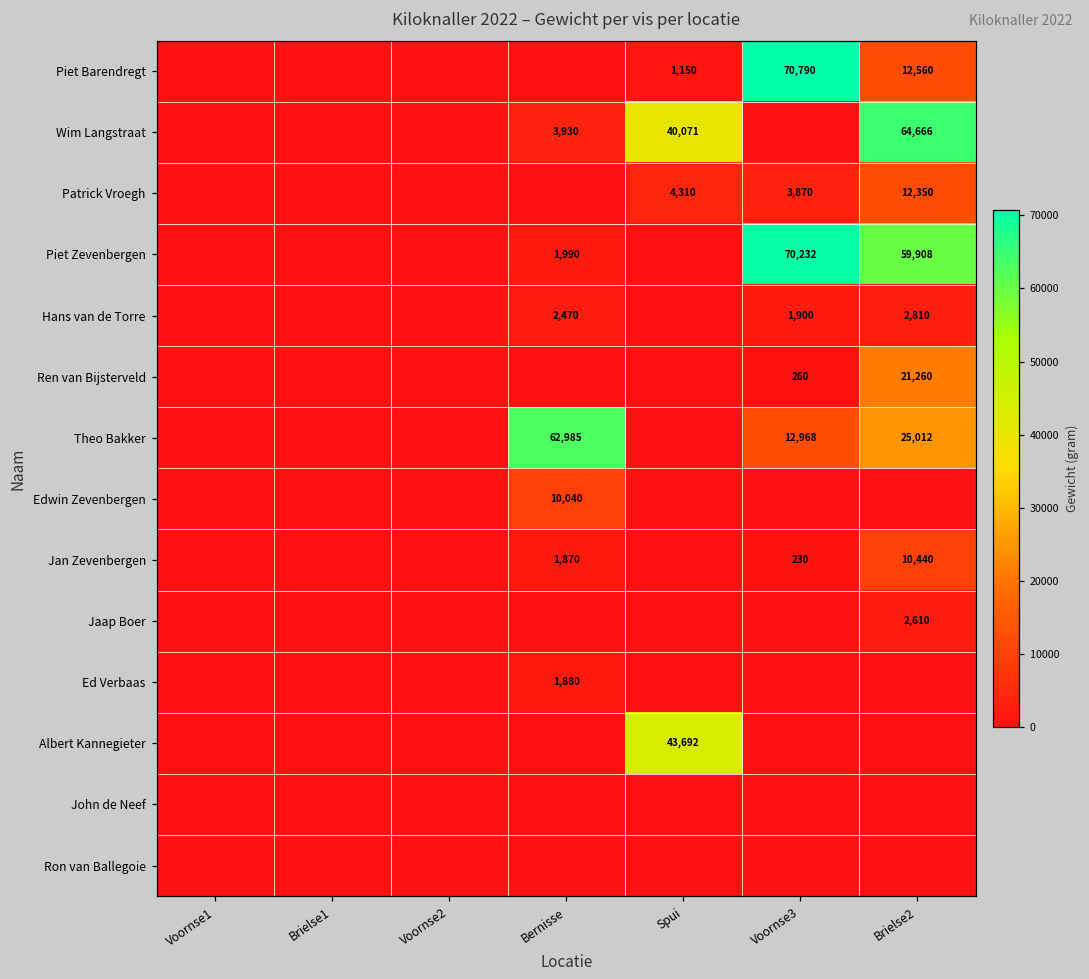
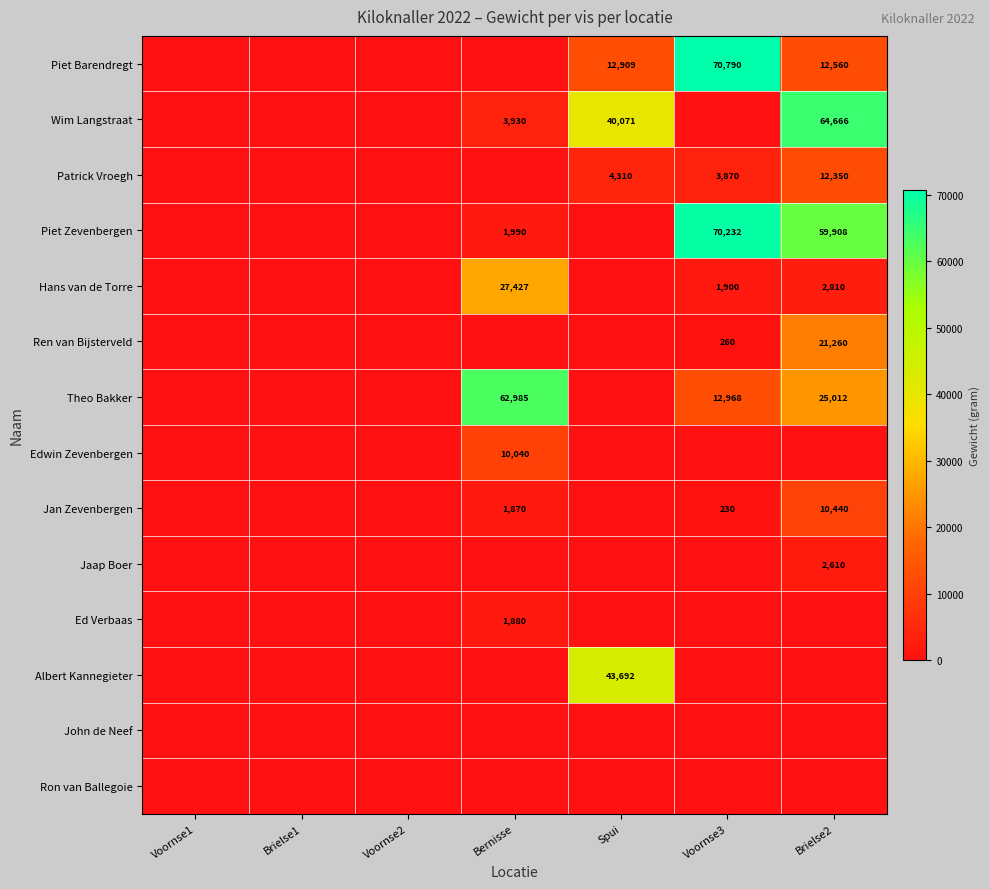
Piet Barendregt, Spui: 1,150 -> 12,909
Hans van de Torre, Bernisse: 2,470 -> 27,427
